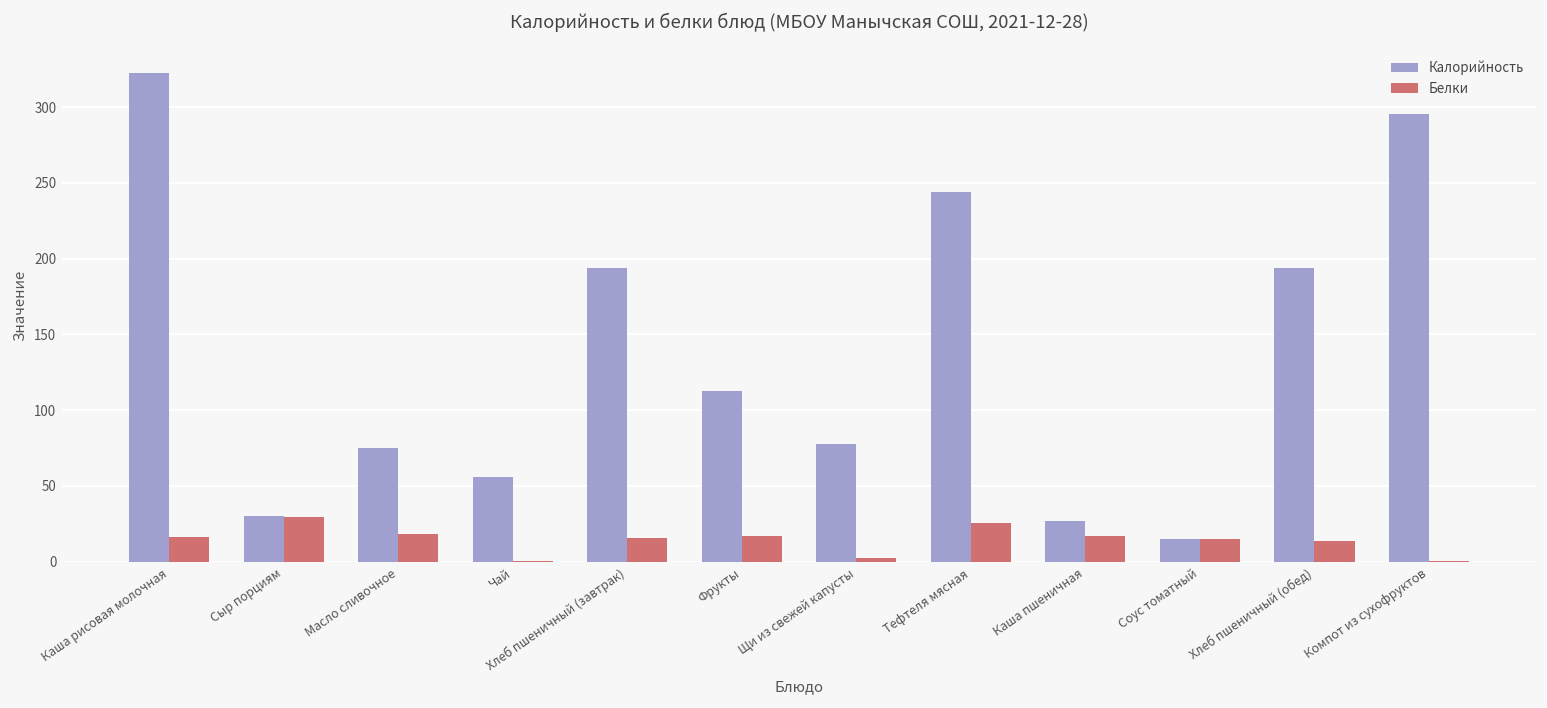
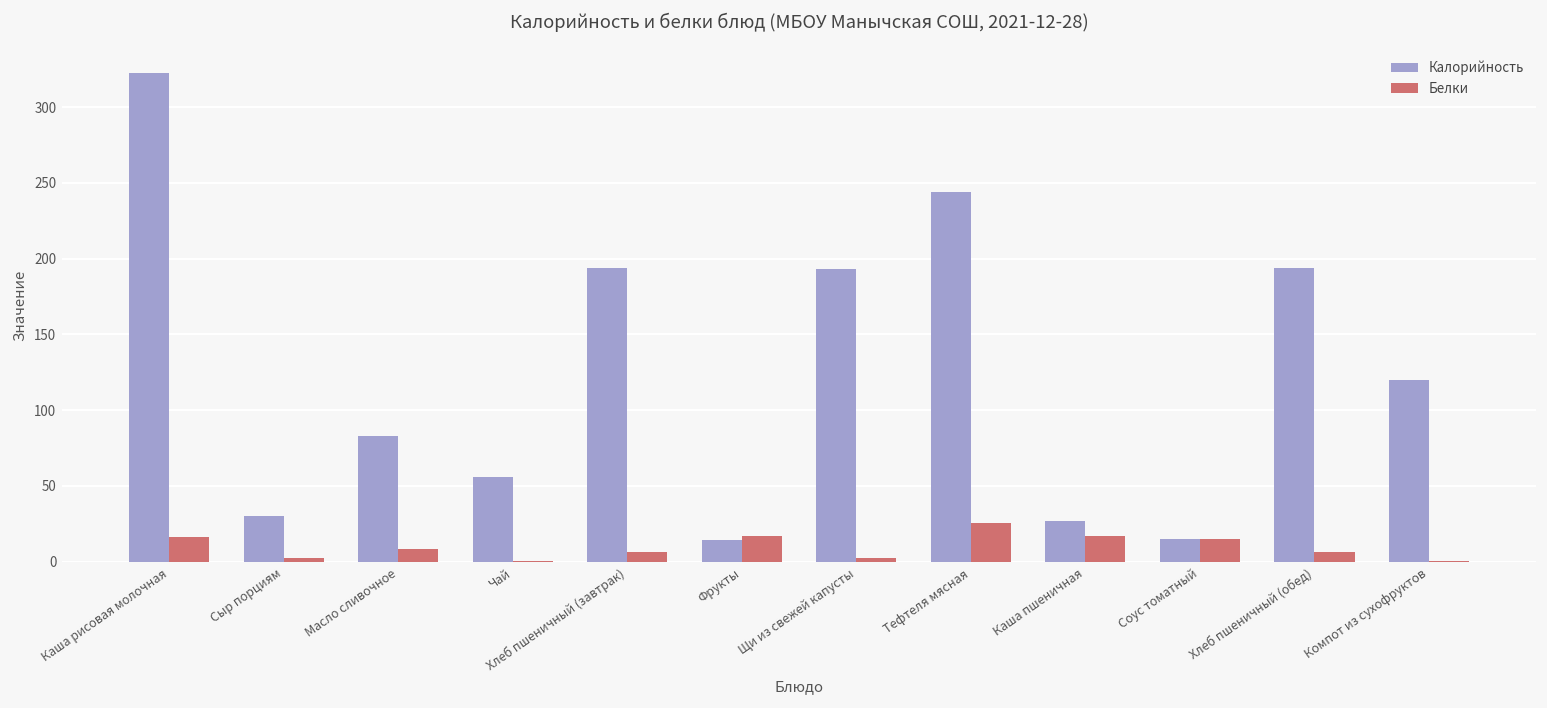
Белки, Сыр порциям: 29 -> 2
Калорийность, Масло сливочное: 75 -> 83
Белки, Масло сливочное: 19 -> 8
Белки, Хлеб пшеничный (завтрак): 16 -> 6
Калорийность, Фрукты: 113 -> 14
Калорийность, Щи из свежей капусты: 78 -> 193
Белки, Хлеб пшеничный (обед): 14 -> 6
Калорийность, Компот из сухофруктов: 295 -> 120
